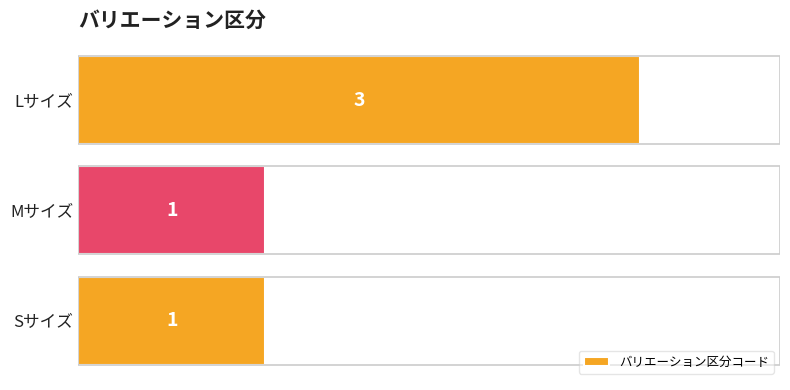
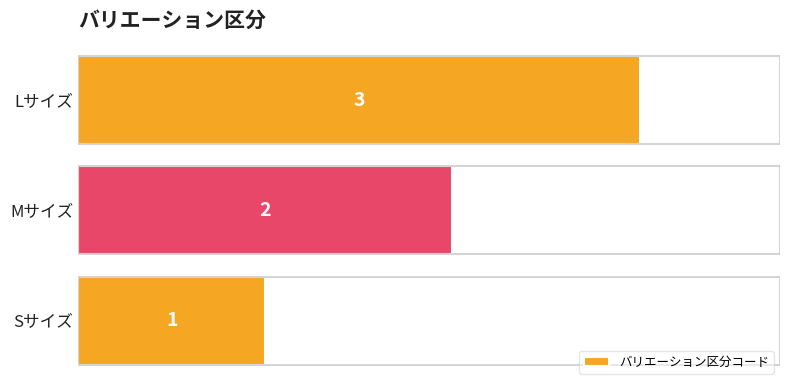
Mサイズ: 1 -> 2
